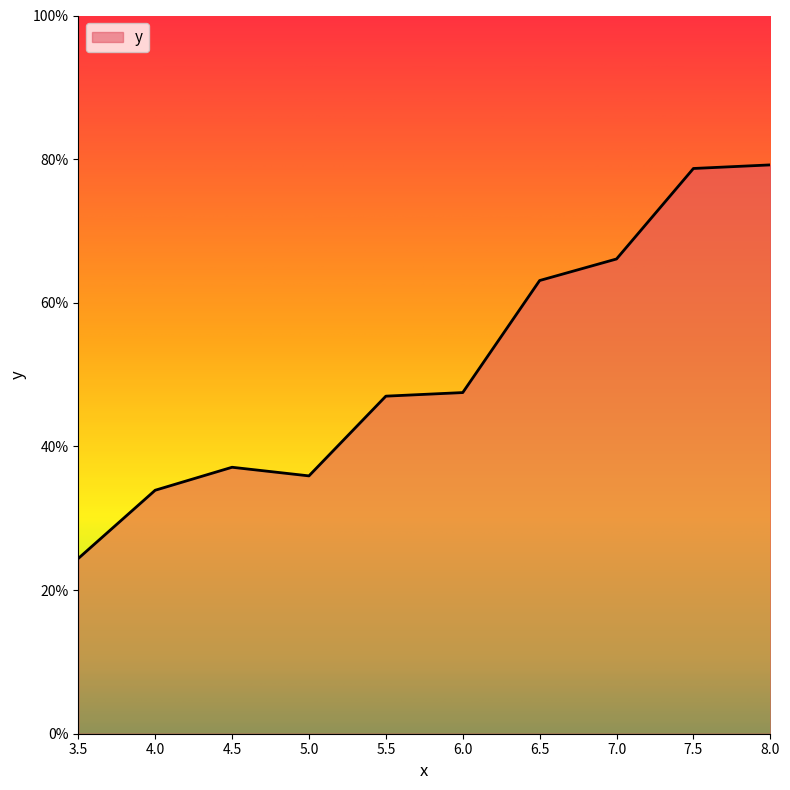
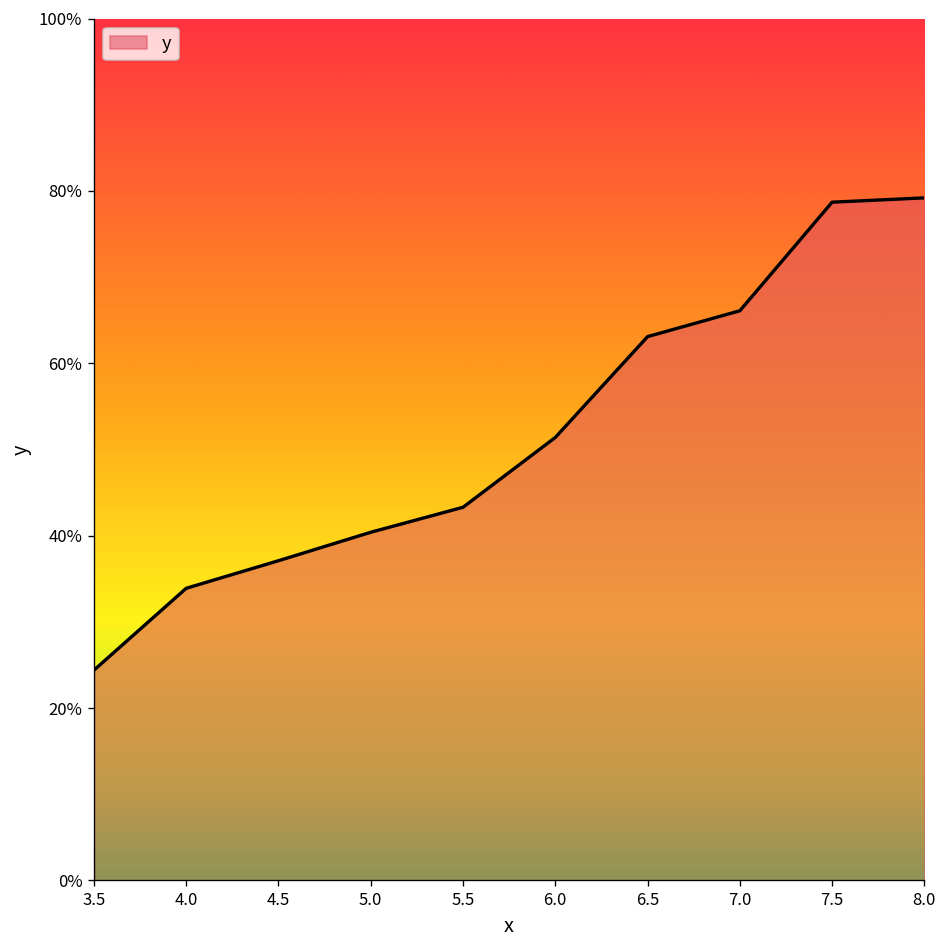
5.0: 36% -> 40%
5.5: 47% -> 43%
6.0: 48% -> 51%
